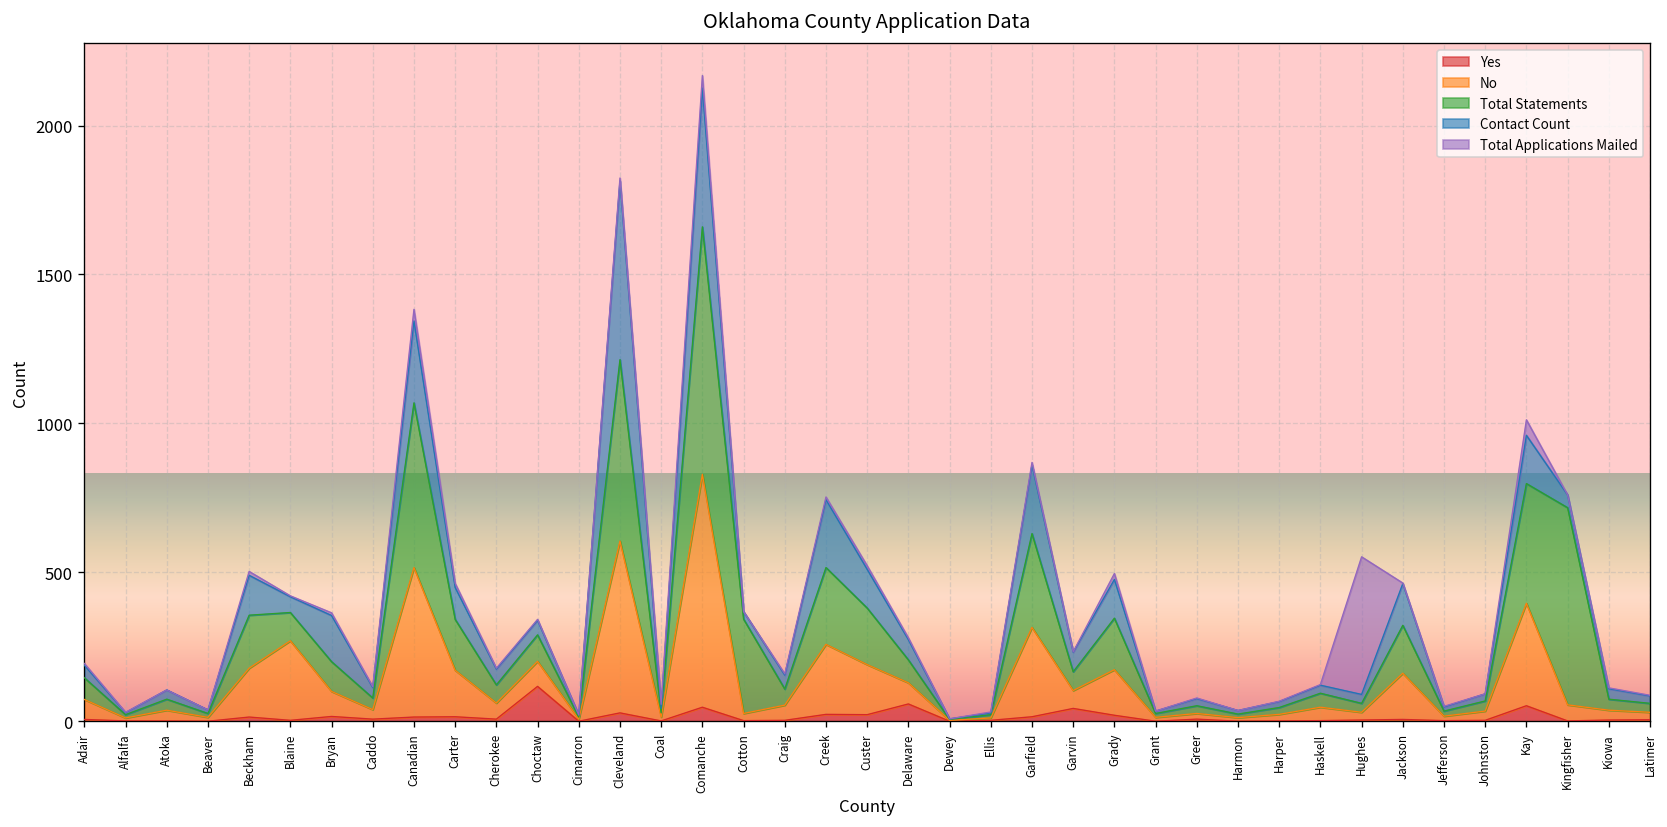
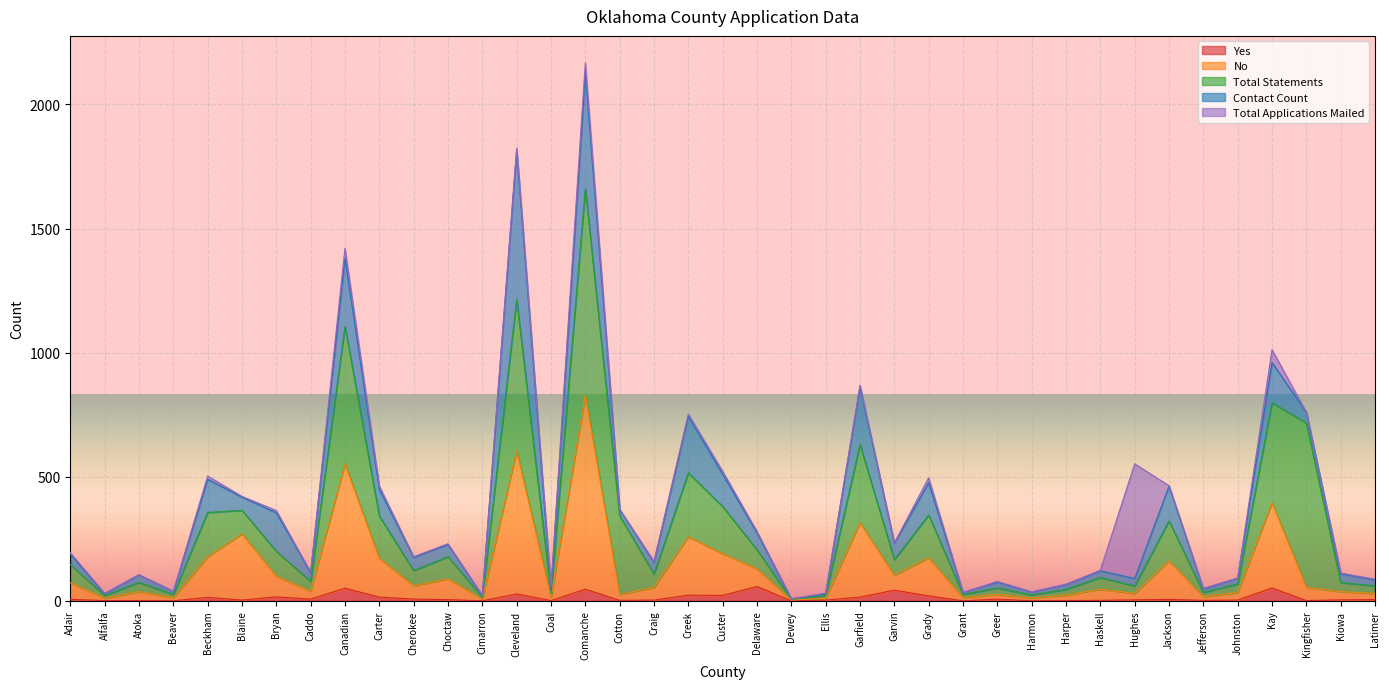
Yes, Canadian: 10 -> 50
Yes, Choctaw: 120 -> 10
